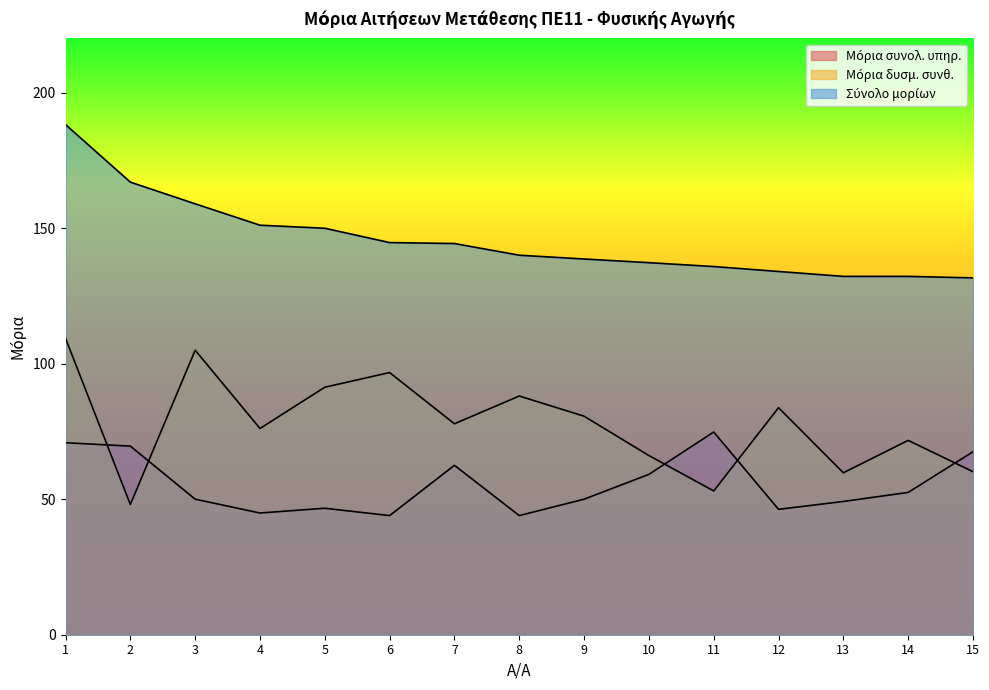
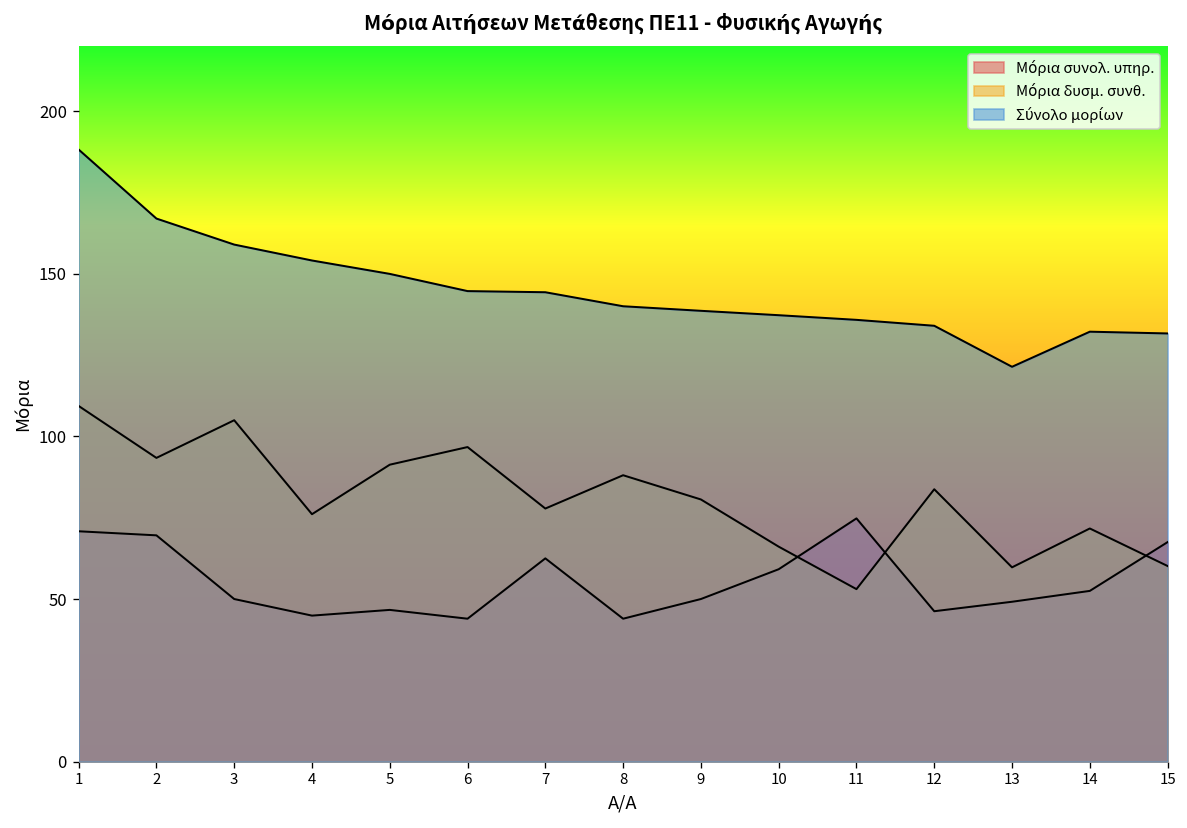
Μόρια δυσμ. συνθ., 2: 48 -> 93
Σύνολο μορίων, 4: 151 -> 154
Σύνολο μορίων, 13: 132 -> 121
